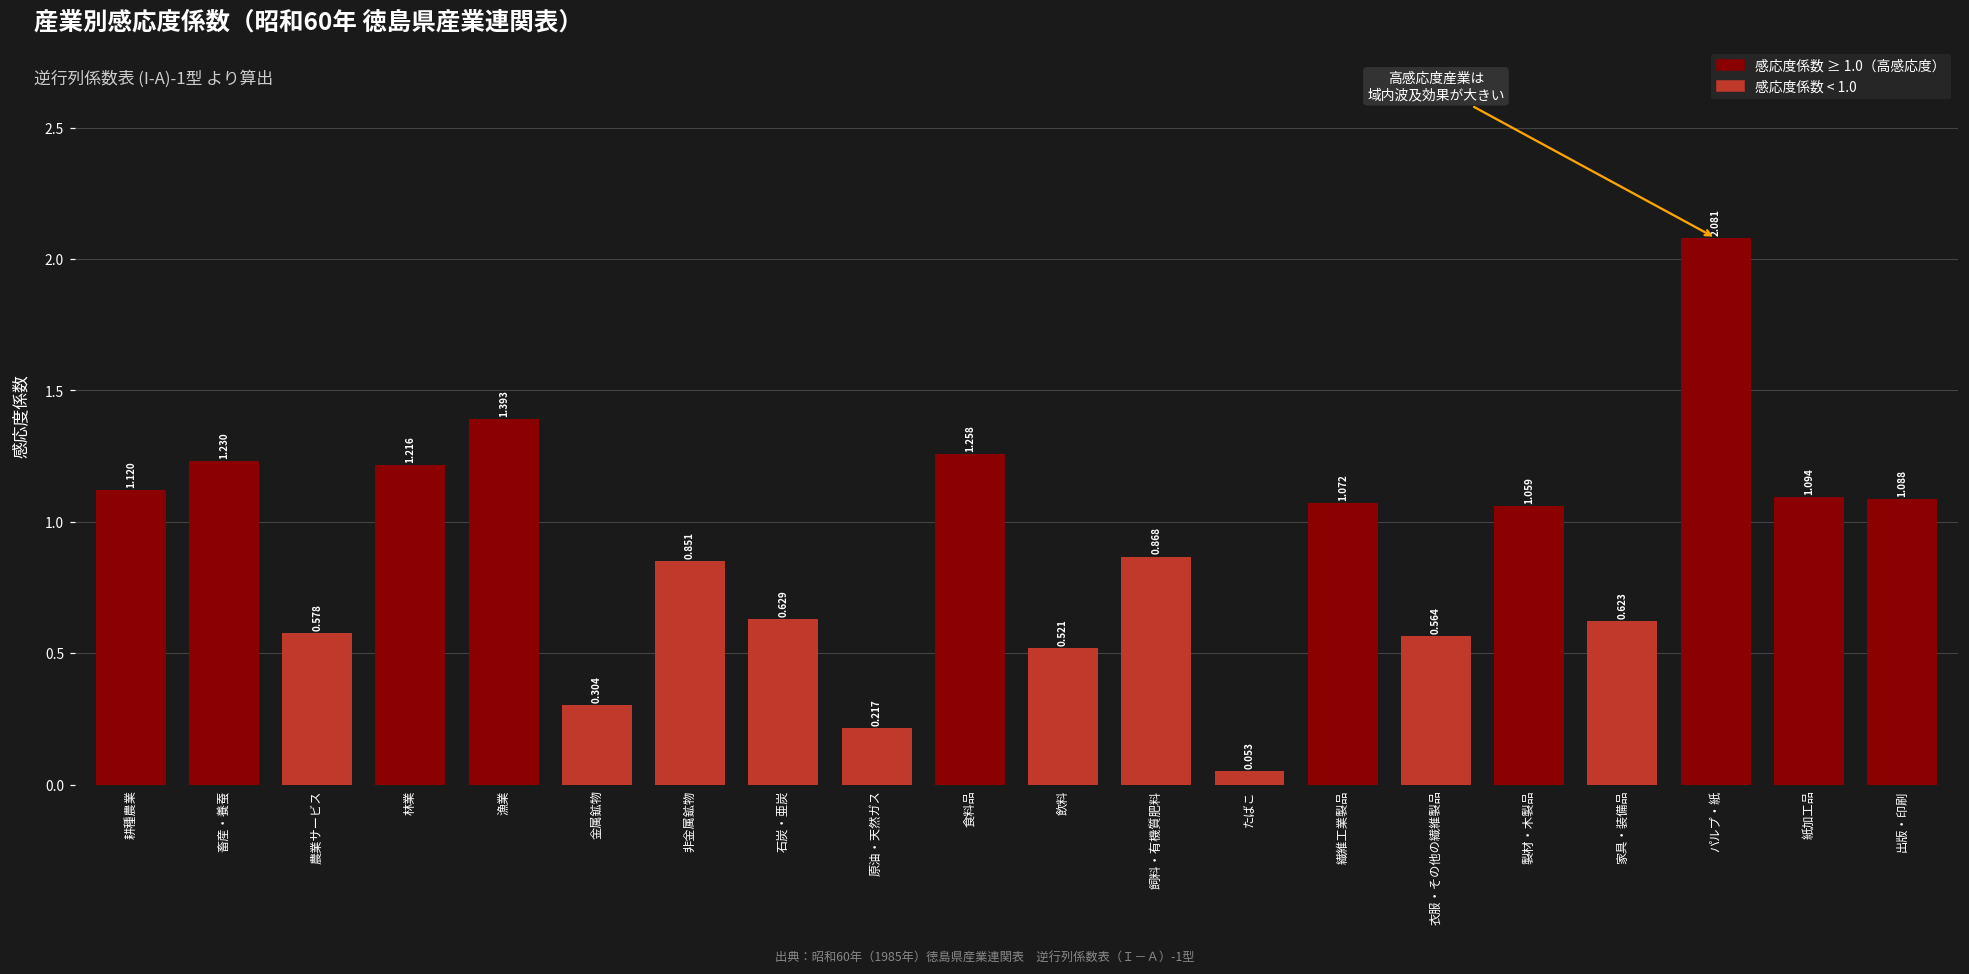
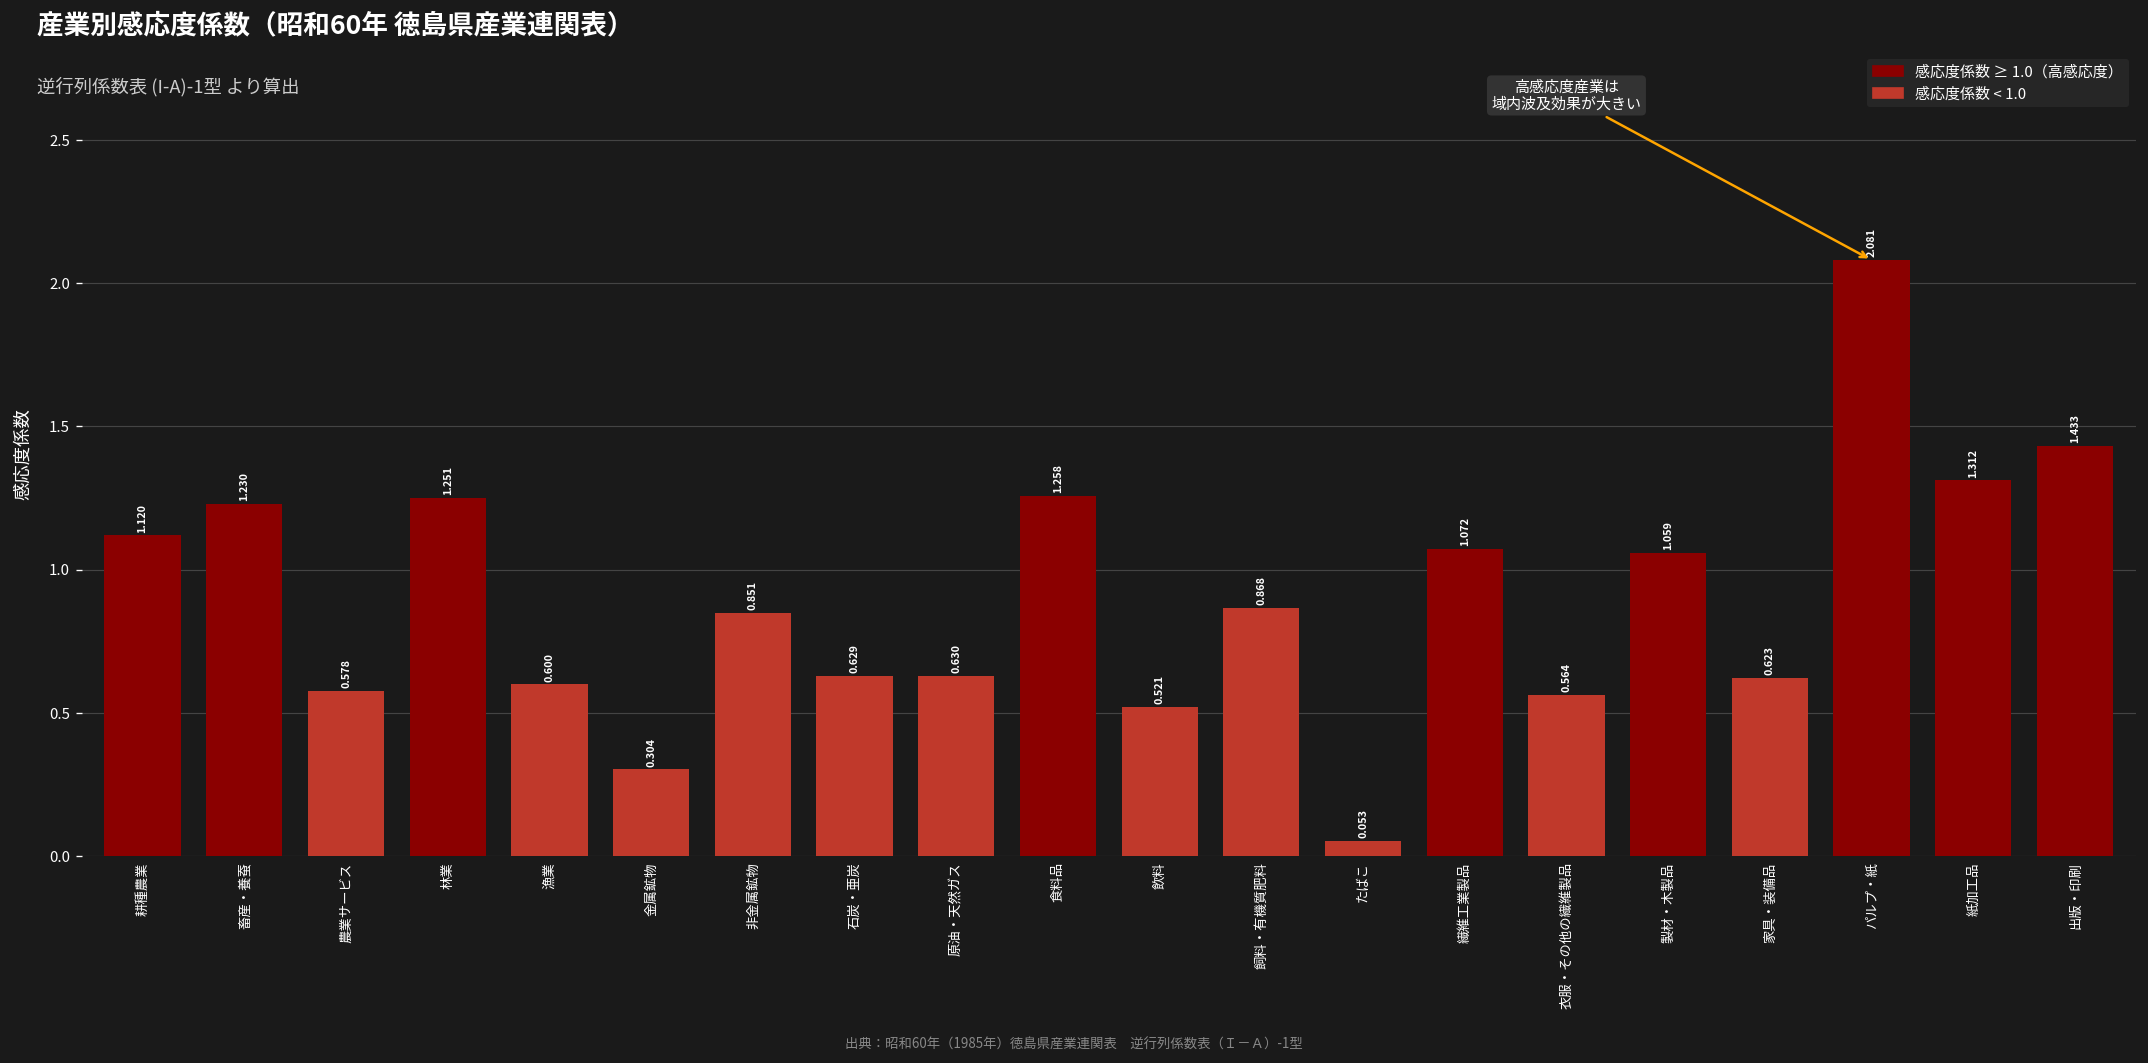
林業: 1.216 -> 1.251
漁業: 1.393 -> 0.600
原油・天然ガス: 0.217 -> 0.630
紙加工品: 1.094 -> 1.312
出版・印刷: 1.088 -> 1.433
